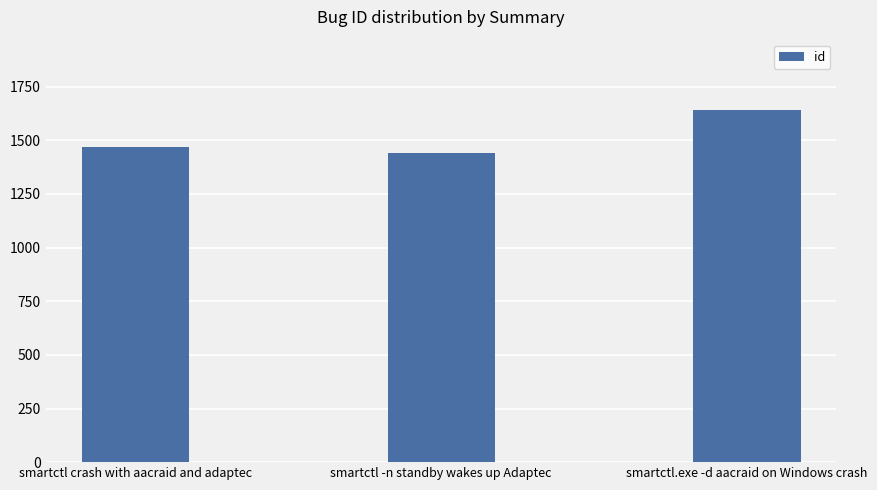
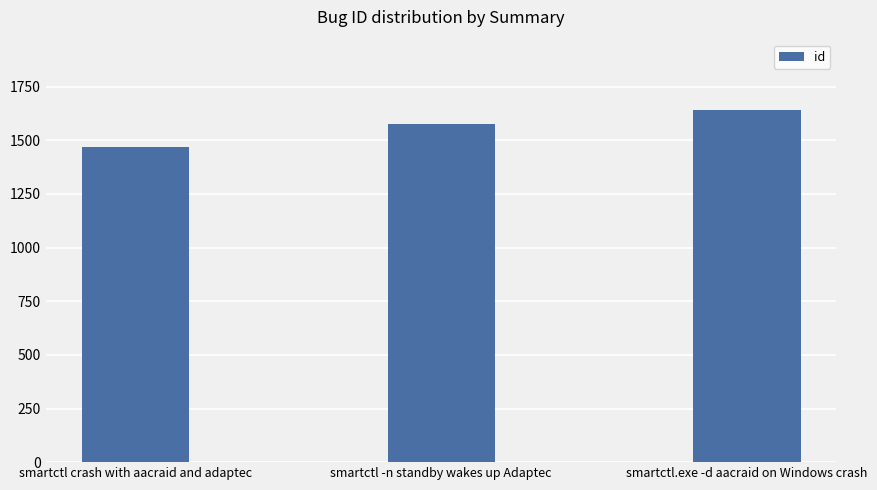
smartctl -n standby wakes up Adaptec: 1440 -> 1580
